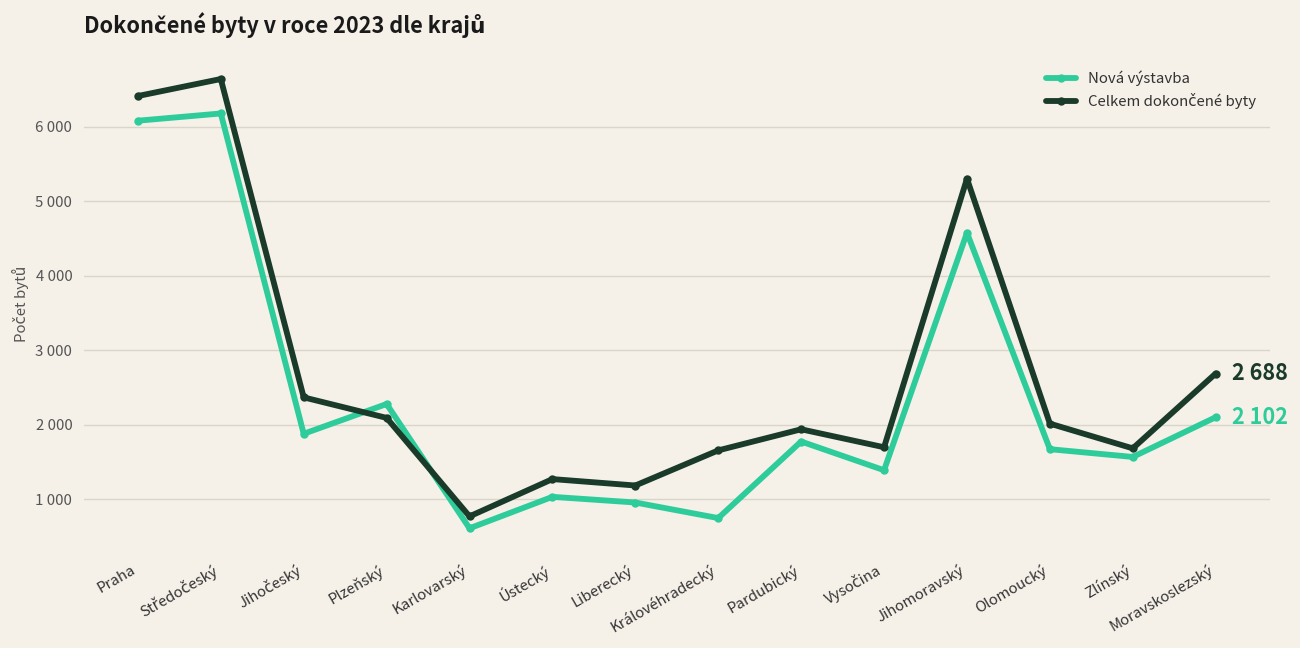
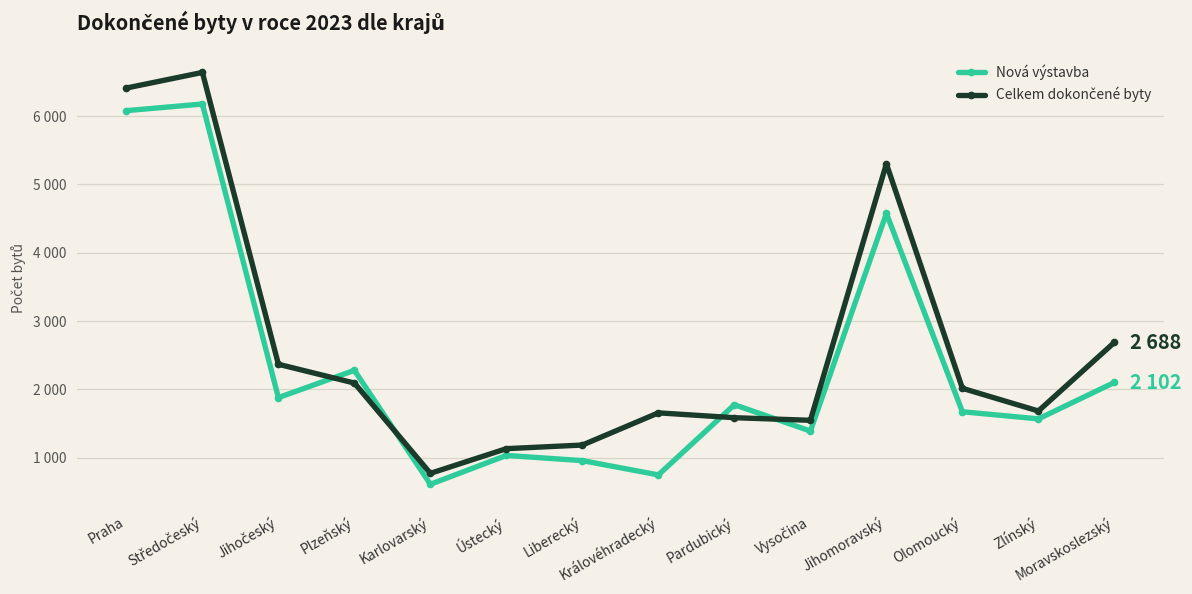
Celkem dokončené byty, Ústecký: 1300 -> 1100
Celkem dokončené byty, Pardubický: 1900 -> 1600
Celkem dokončené byty, Vysočina: 1700 -> 1500
